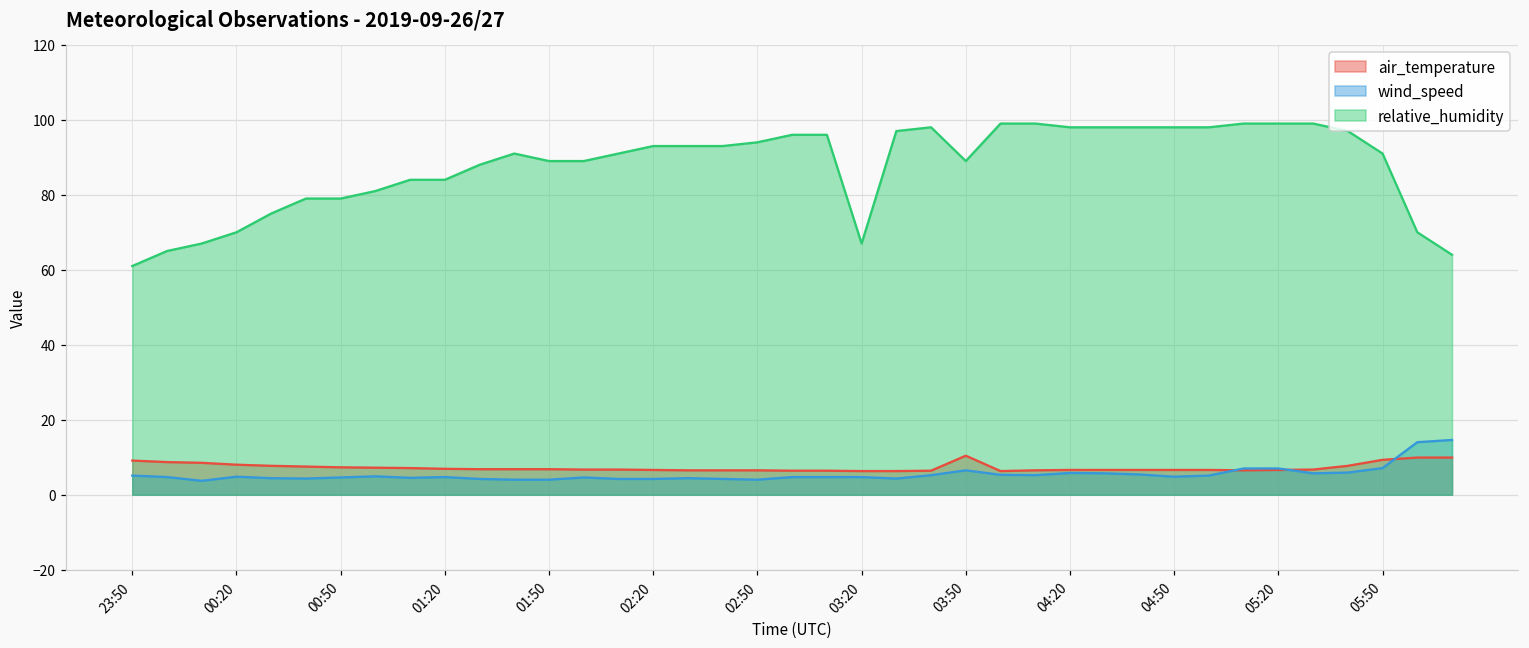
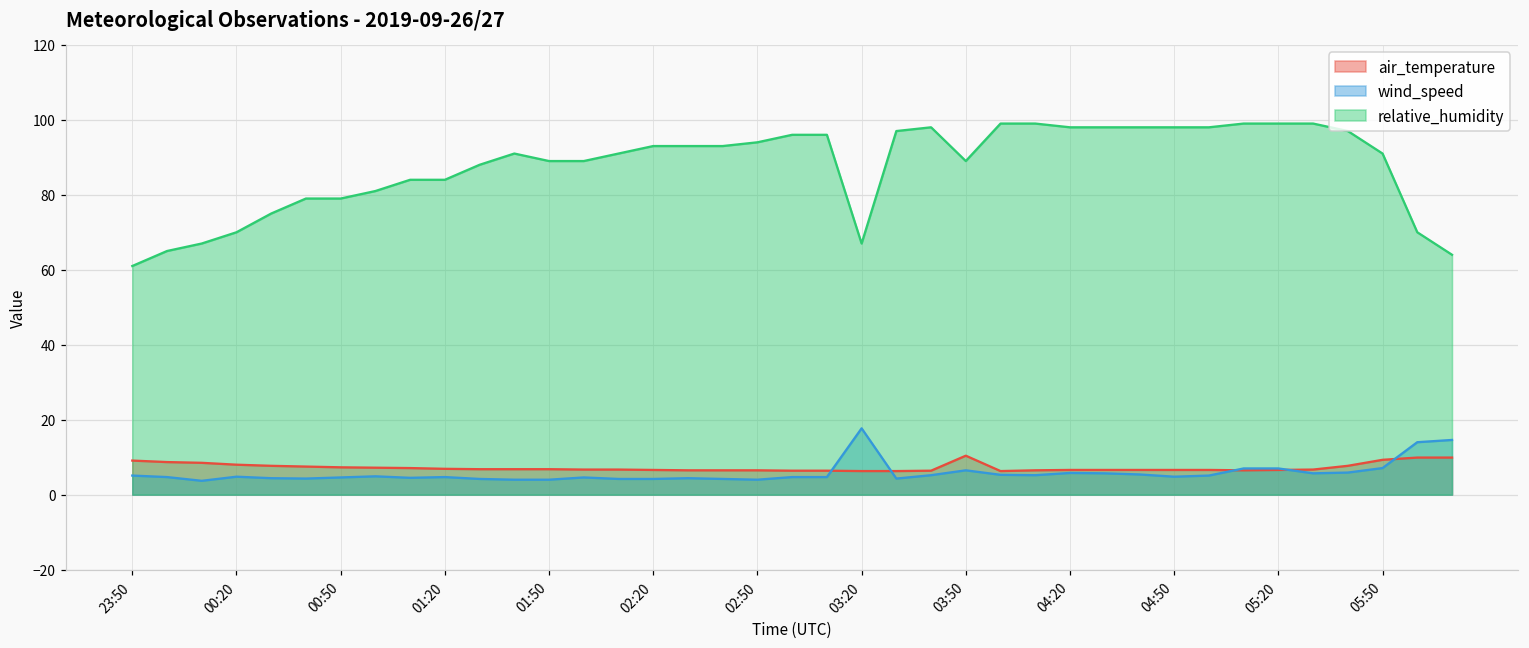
wind_speed, 03:20: 5 -> 18
